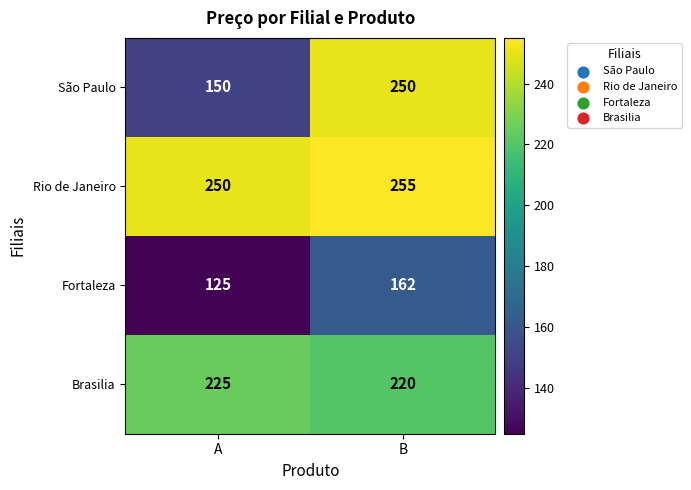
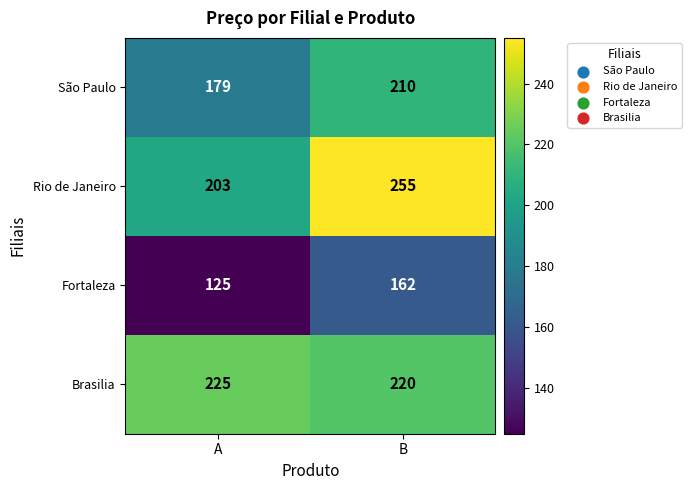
São Paulo, A: 150 -> 179
São Paulo, B: 250 -> 210
Rio de Janeiro, A: 250 -> 203
